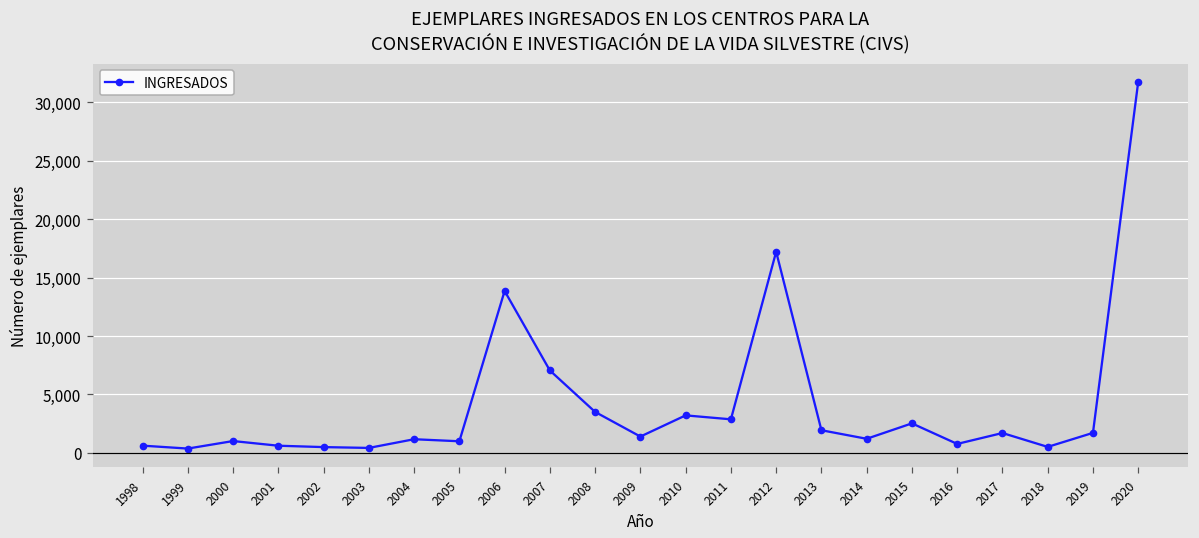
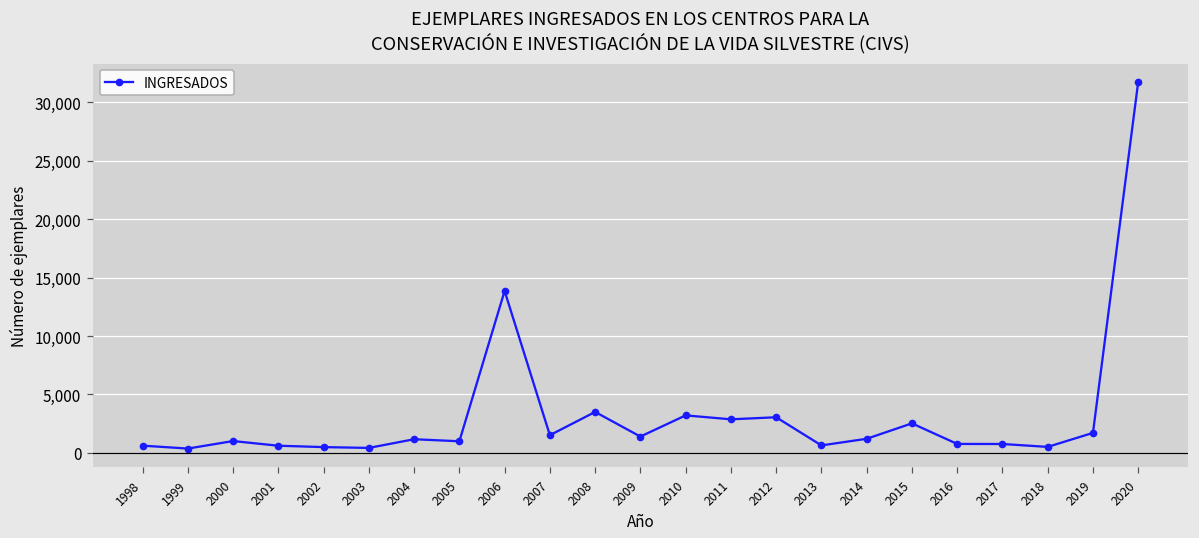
2007: 7,000 -> 1,500
2012: 17,200 -> 3,000
2013: 1,900 -> 600
2017: 1,700 -> 700
